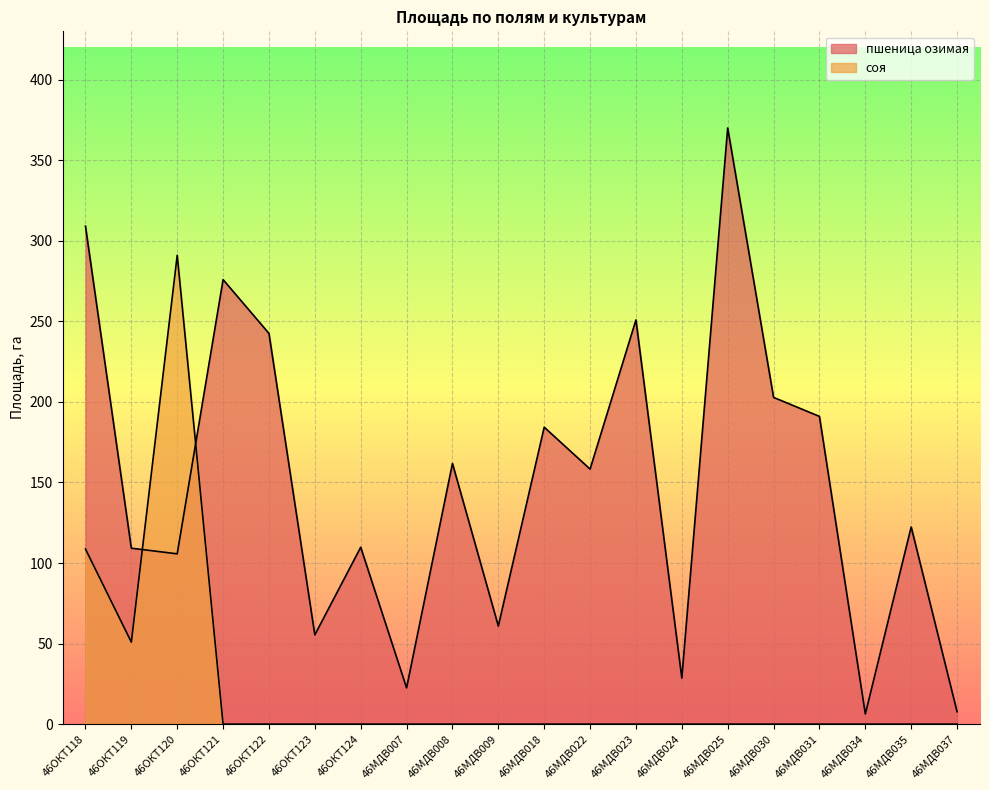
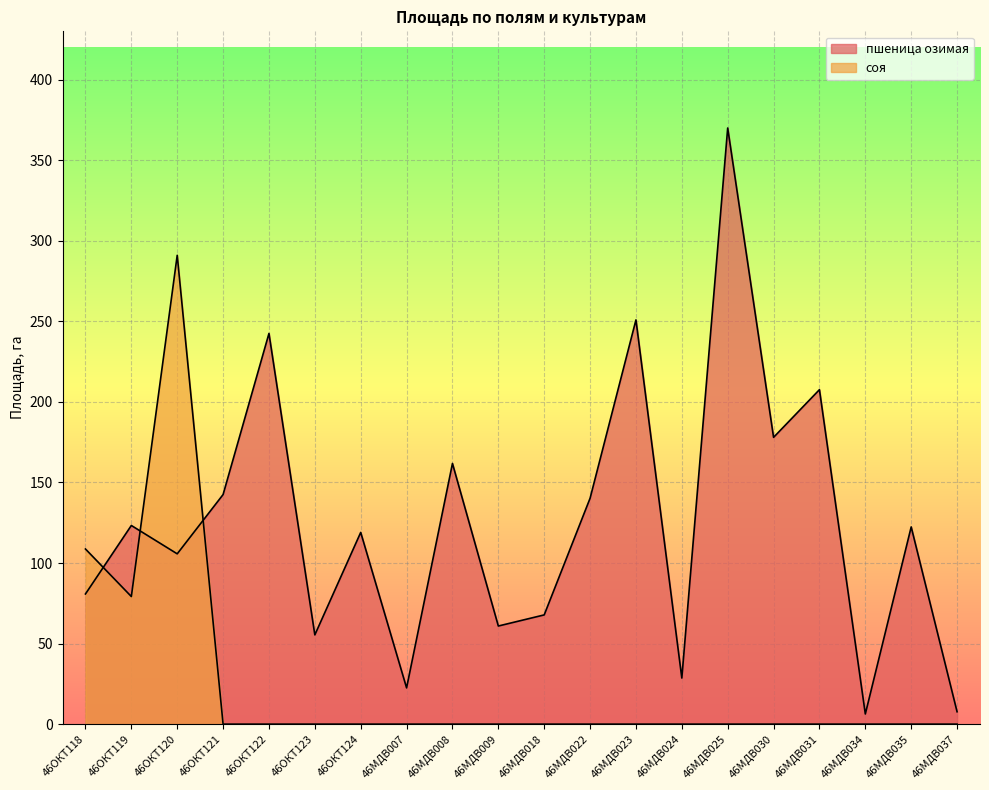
пшеница озимая, 46ОКТ118: 309 -> 81
пшеница озимая, 46ОКТ119: 109 -> 123
соя, 46ОКТ119: 51 -> 79
пшеница озимая, 46ОКТ121: 276 -> 143
пшеница озимая, 46ОКТ124: 110 -> 119
пшеница озимая, 46МДВ018: 184 -> 68
пшеница озимая, 46МДВ022: 158 -> 140
пшеница озимая, 46МДВ030: 203 -> 178
пшеница озимая, 46МДВ031: 191 -> 208
